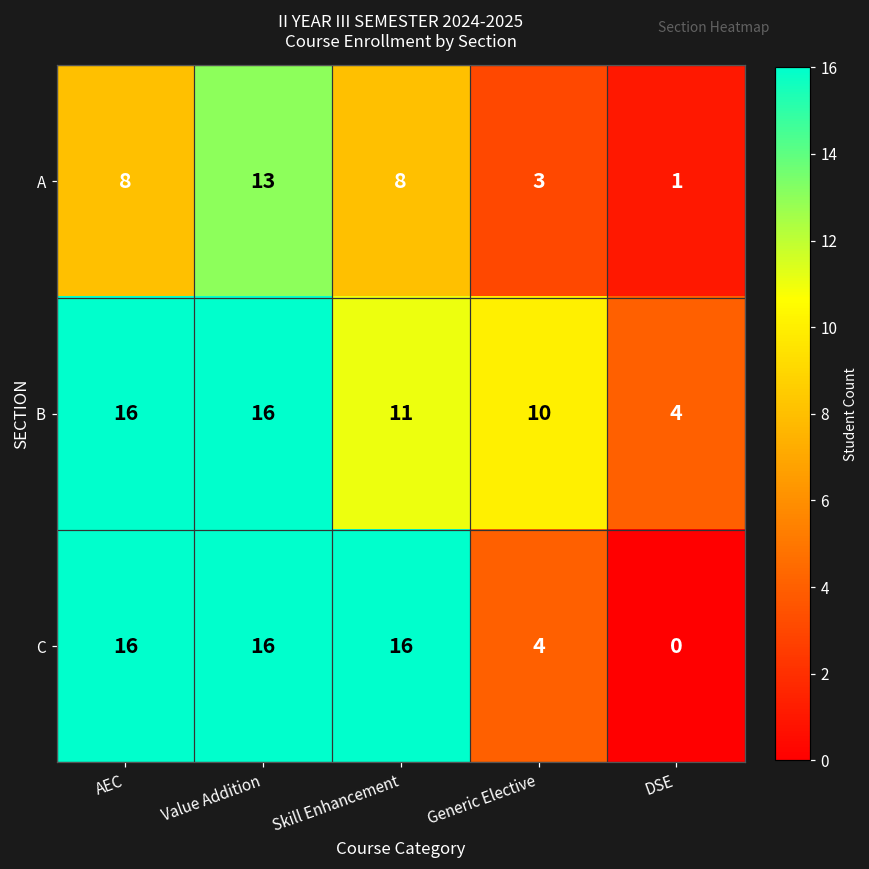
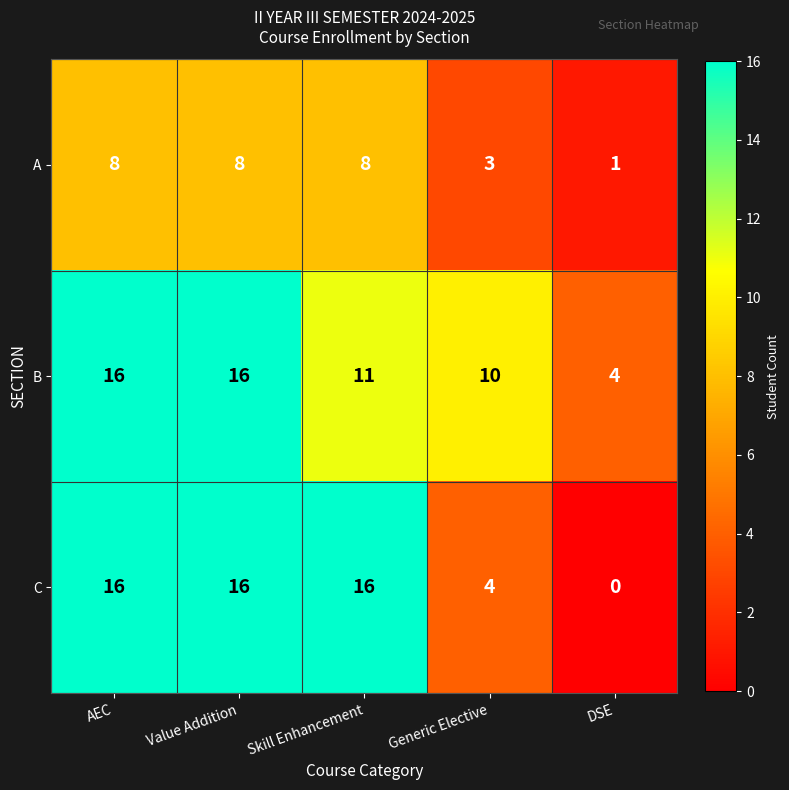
A, Value Addition: 13 -> 8
